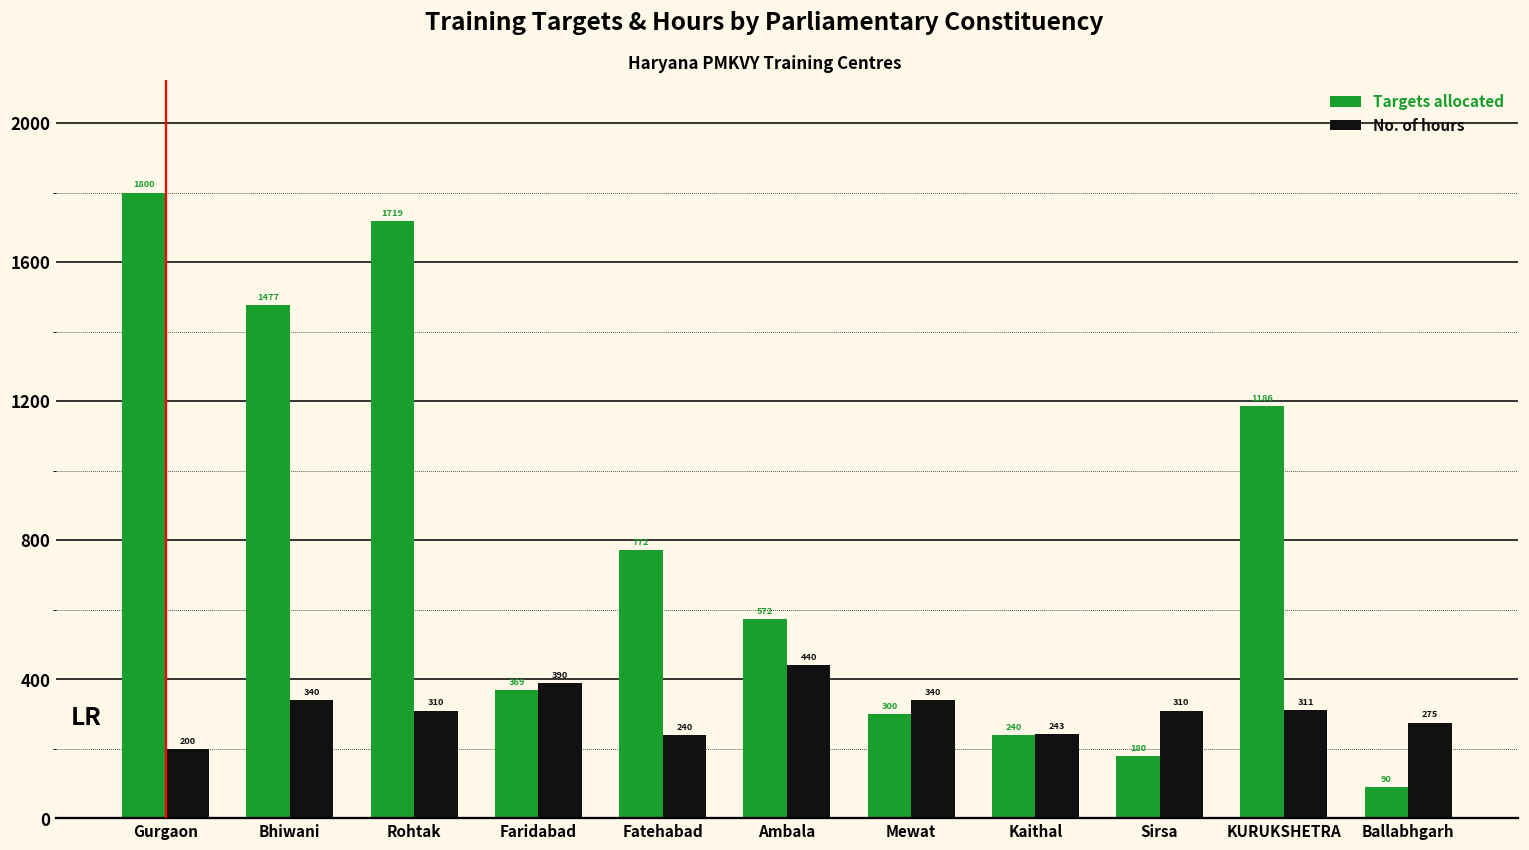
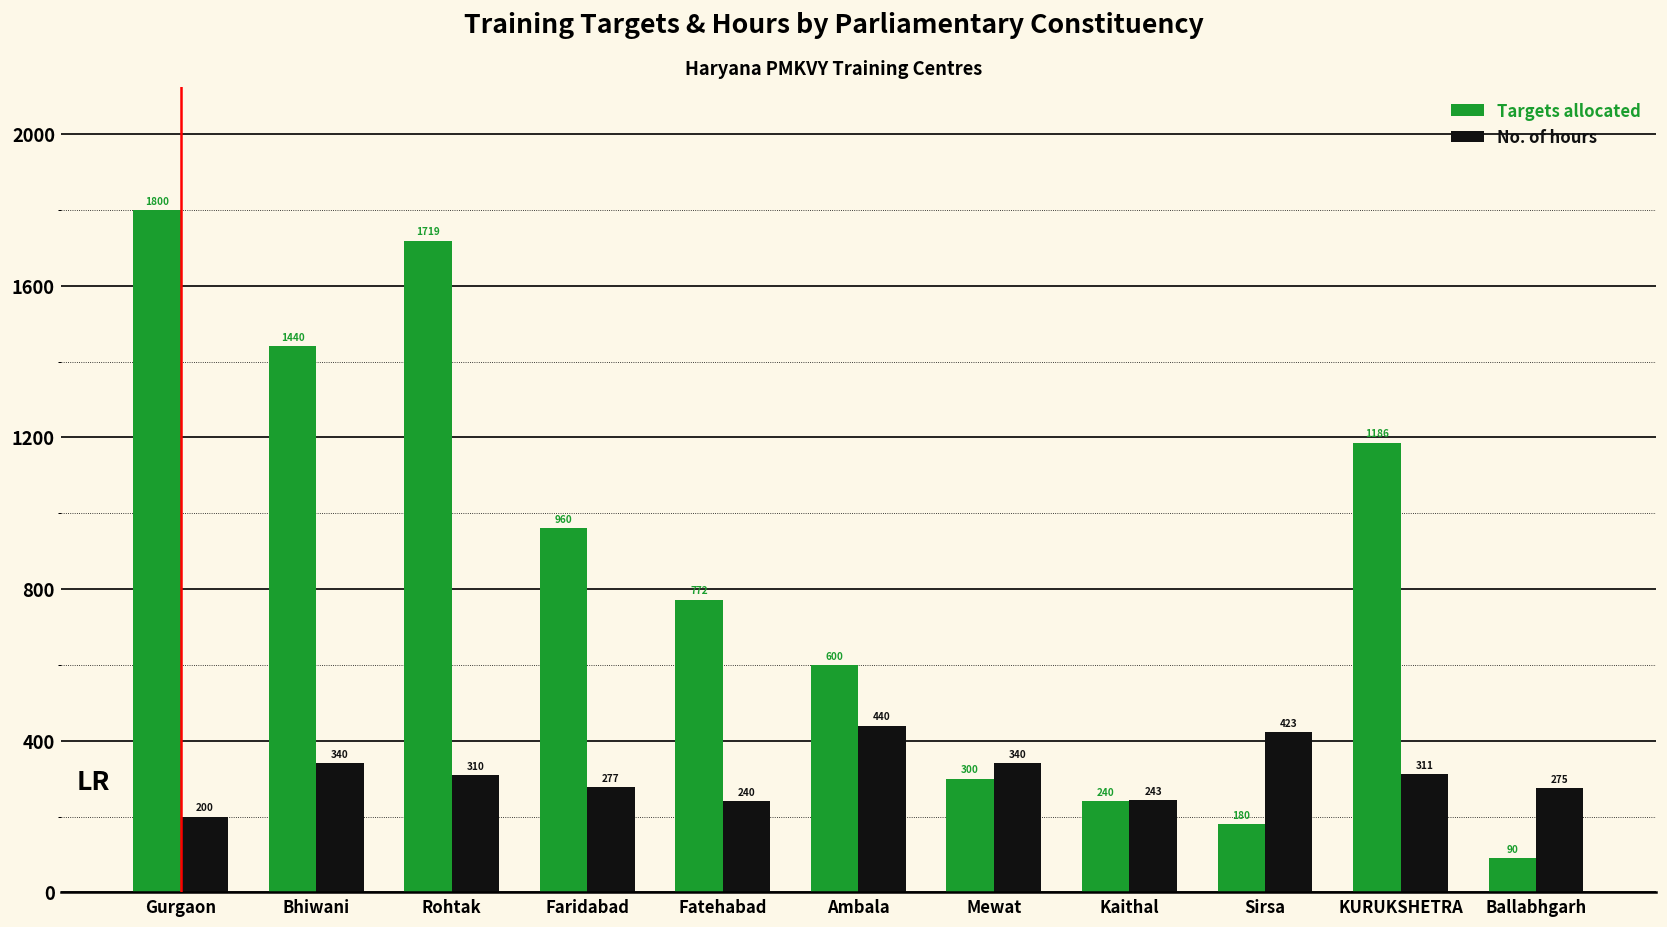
Targets allocated, Bhiwani: 1477 -> 1440
Targets allocated, Faridabad: 369 -> 960
No. of hours, Faridabad: 390 -> 277
Targets allocated, Ambala: 572 -> 600
No. of hours, Sirsa: 310 -> 423
